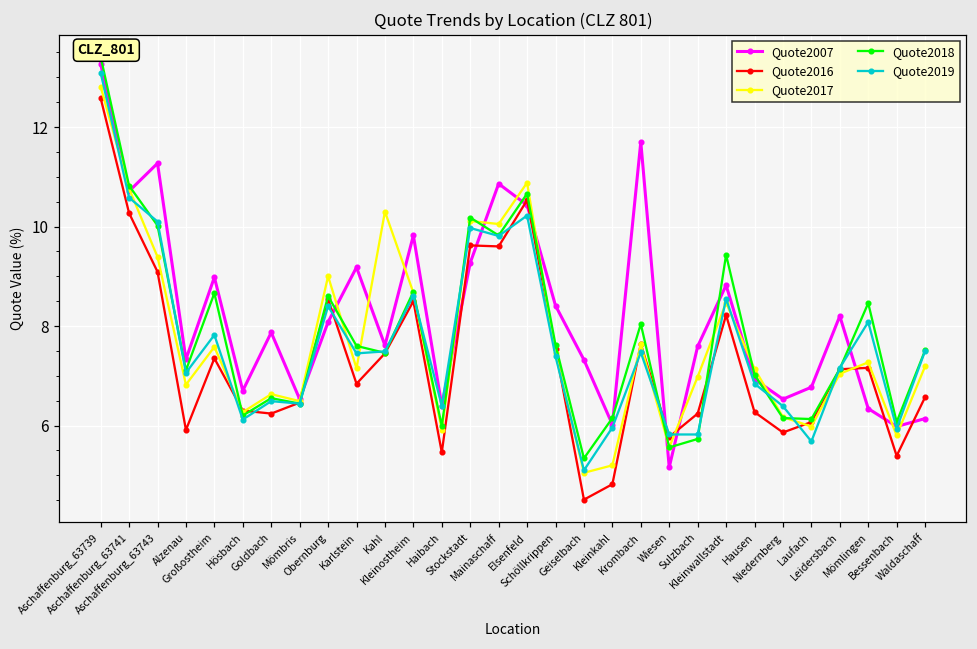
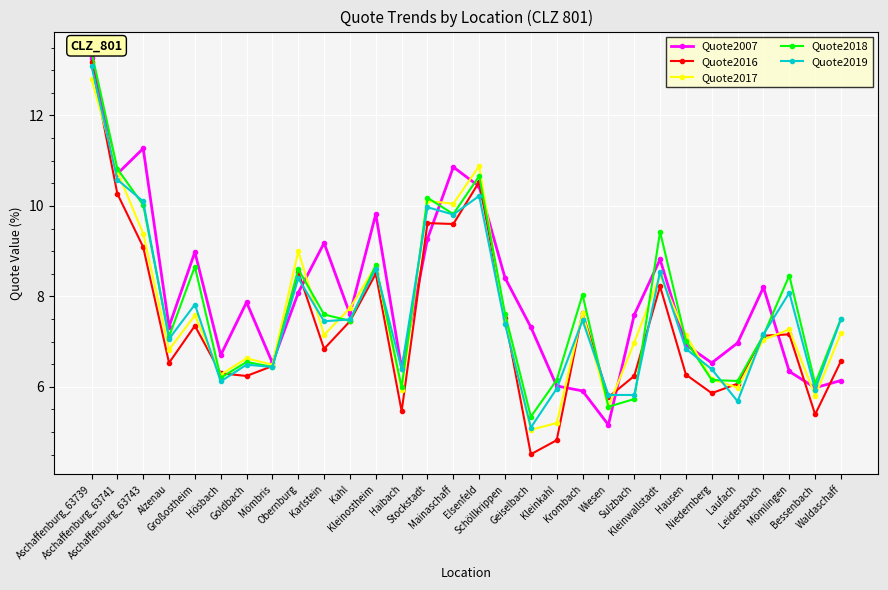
Quote2016, Aschaffenburg_63739: 12.6 -> 13.2
Quote2016, Alzenau: 5.9 -> 6.5
Quote2017, Kahl: 10.3 -> 7.7
Quote2007, Krombach: 11.7 -> 5.9
Quote2007, Laufach: 6.8 -> 7.0
